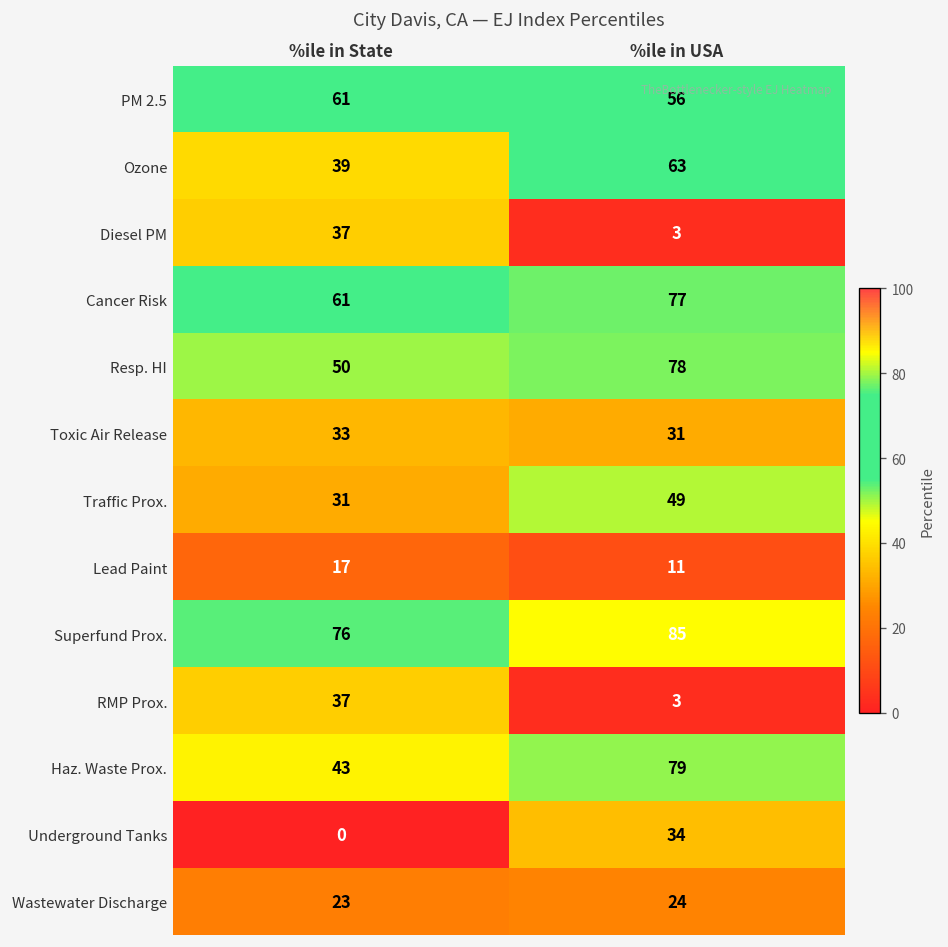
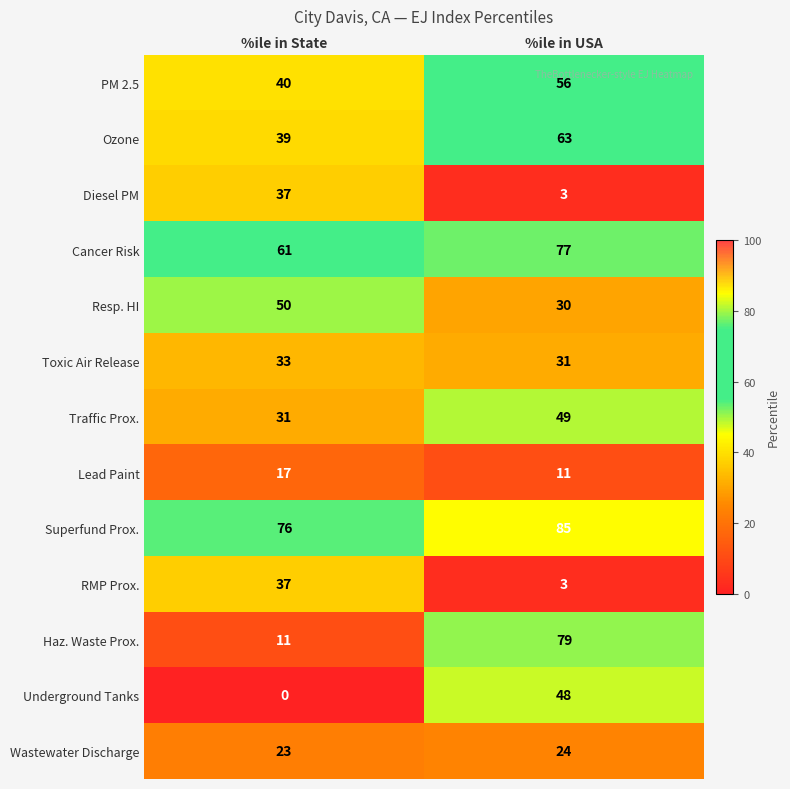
PM 2.5, %ile in State: 61 -> 40
Resp. HI, %ile in USA: 78 -> 30
Haz. Waste Prox., %ile in State: 43 -> 11
Underground Tanks, %ile in USA: 34 -> 48
